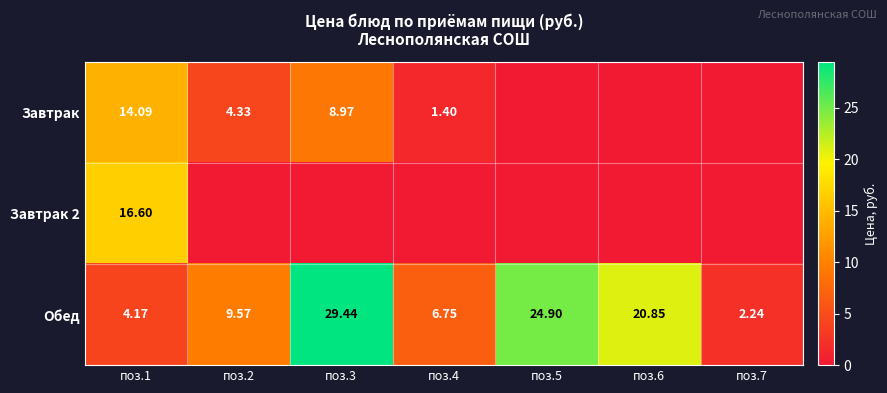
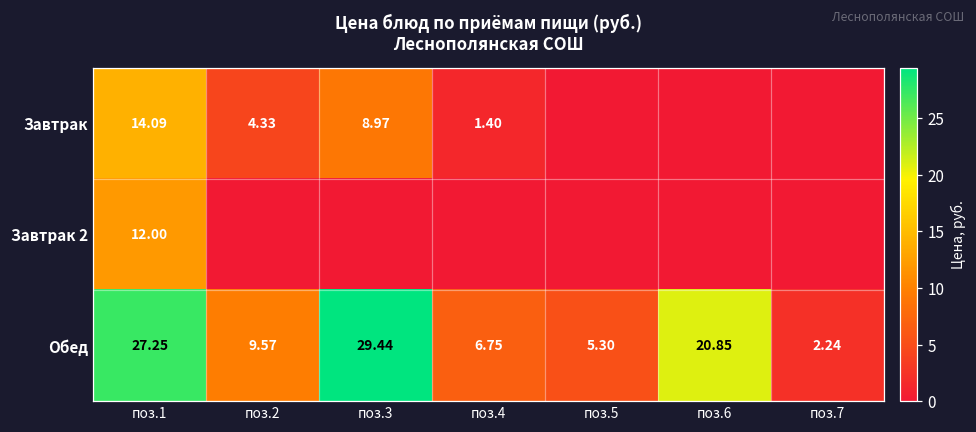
Завтрак 2, поз.1: 16.60 -> 12.00
Обед, поз.1: 4.17 -> 27.25
Обед, поз.5: 24.90 -> 5.30
